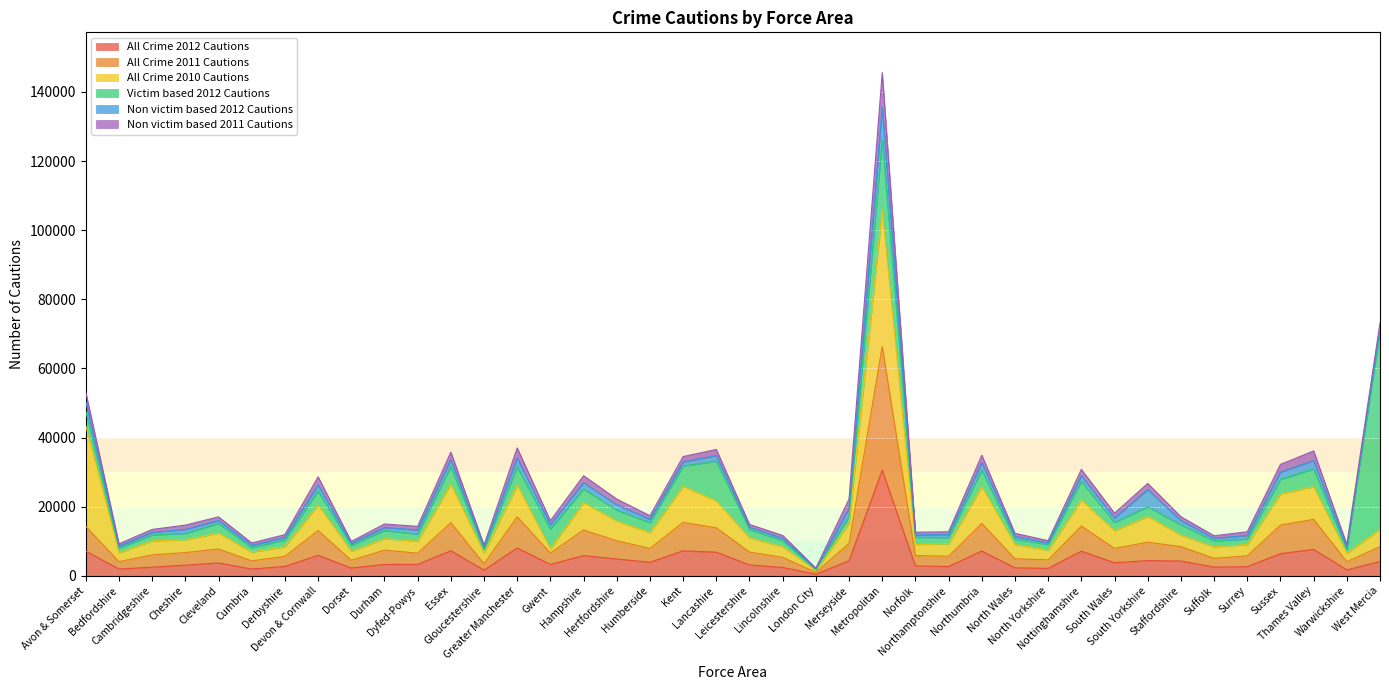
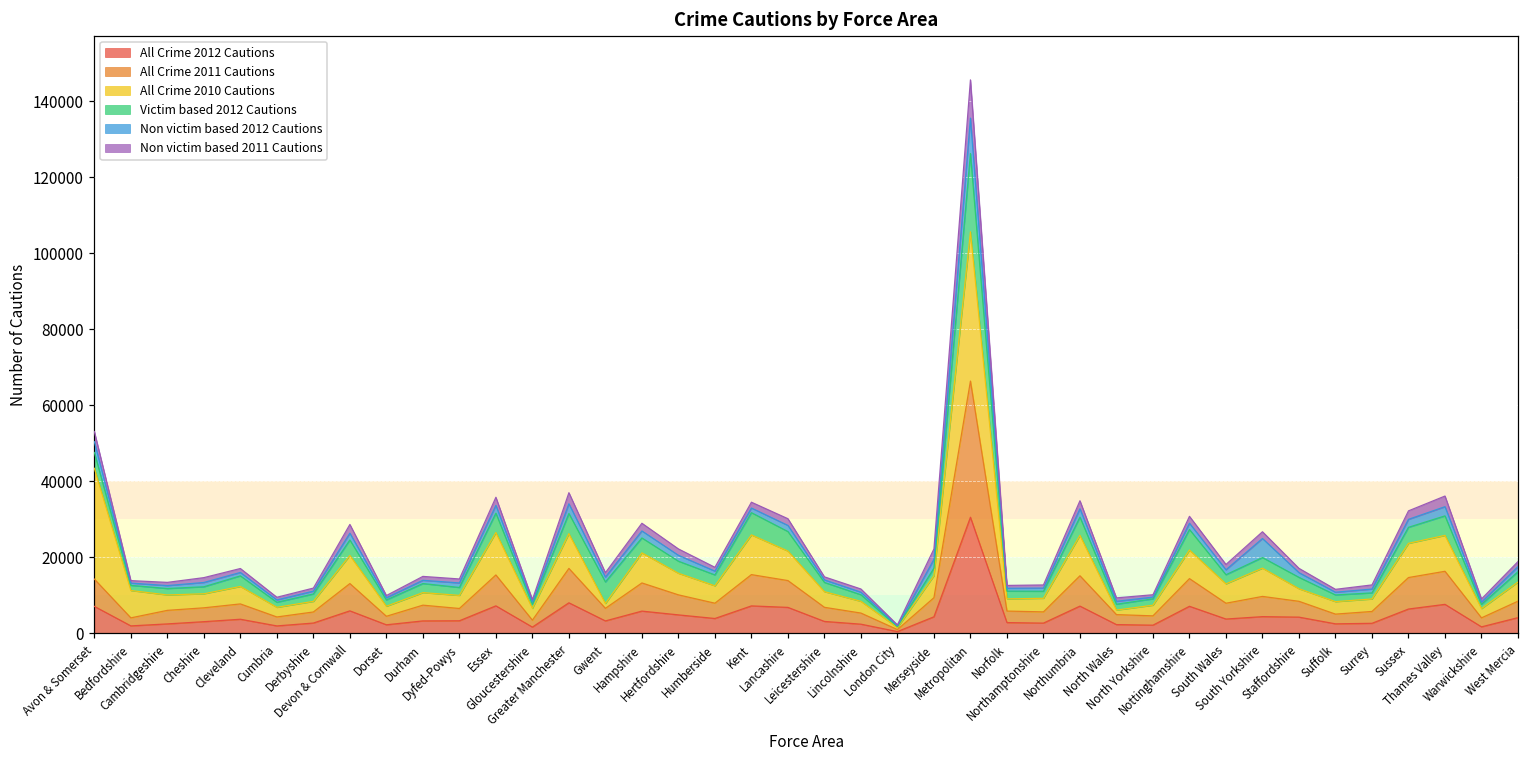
All Crime 2010 Cautions, Bedfordshire: 3000 -> 7000
Victim based 2012 Cautions, Lancashire: 12000 -> 5000
All Crime 2010 Cautions, North Wales: 4000 -> 1000
Victim based 2012 Cautions, West Mercia: 57000 -> 3000
